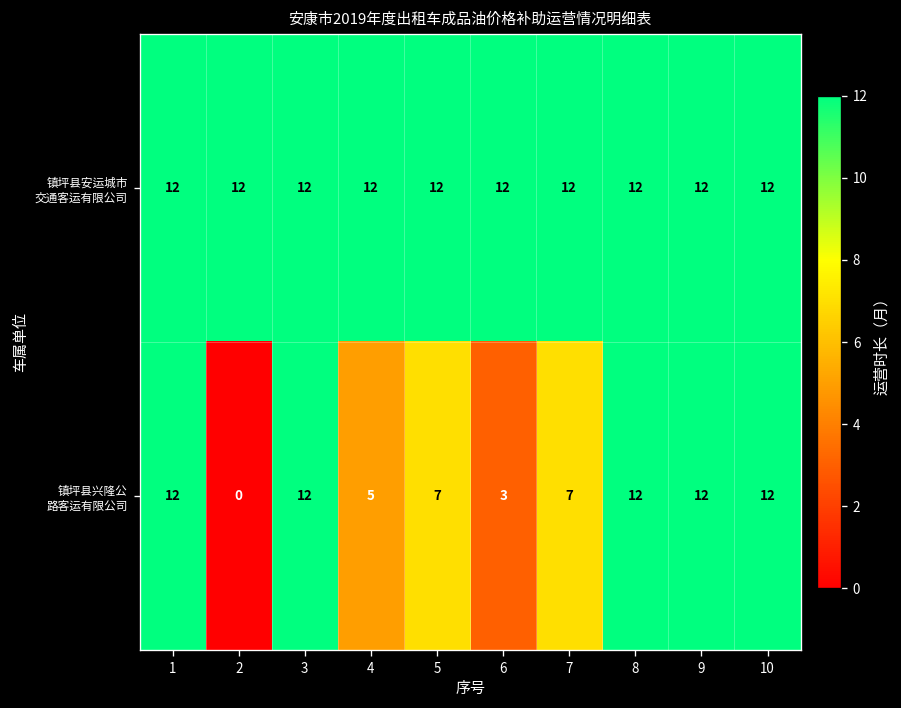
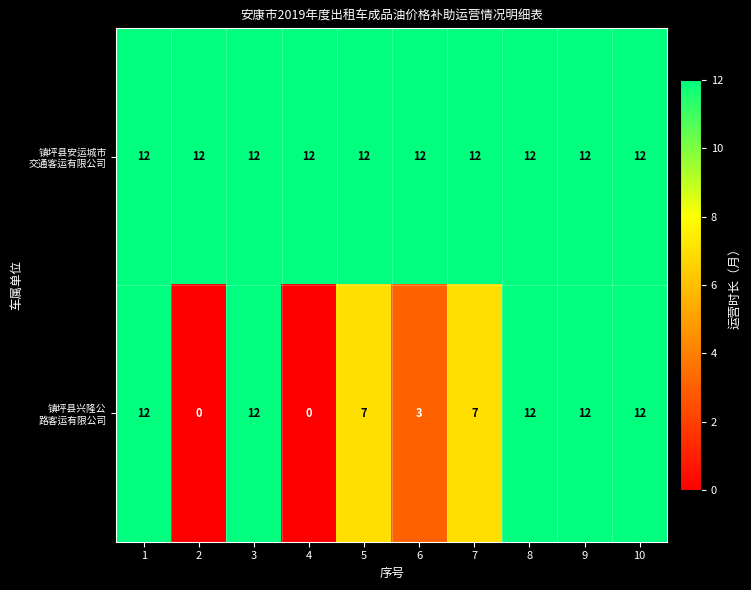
镇坪县兴隆公 路客运有限公司, 4: 5 -> 0
